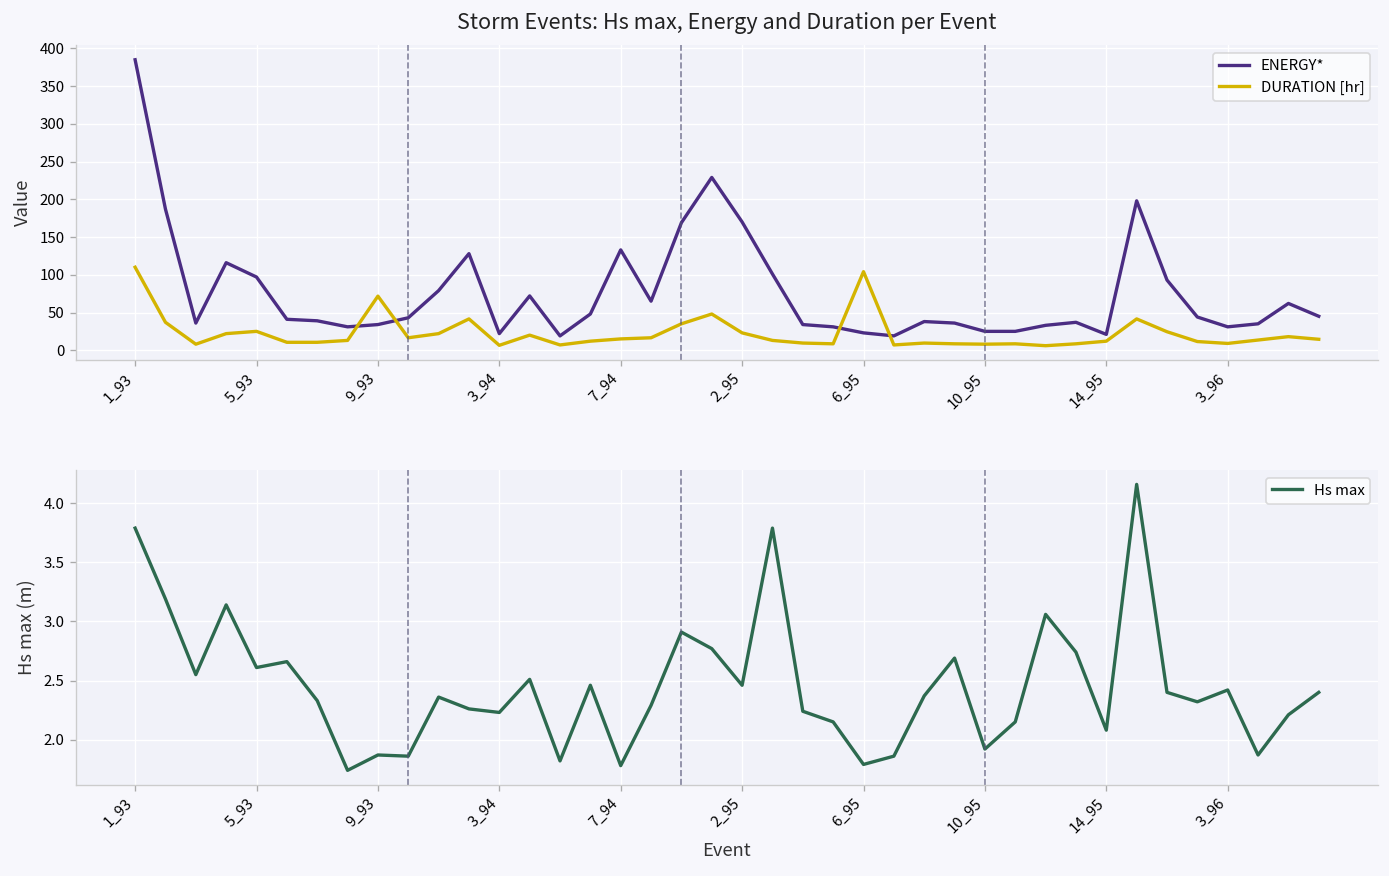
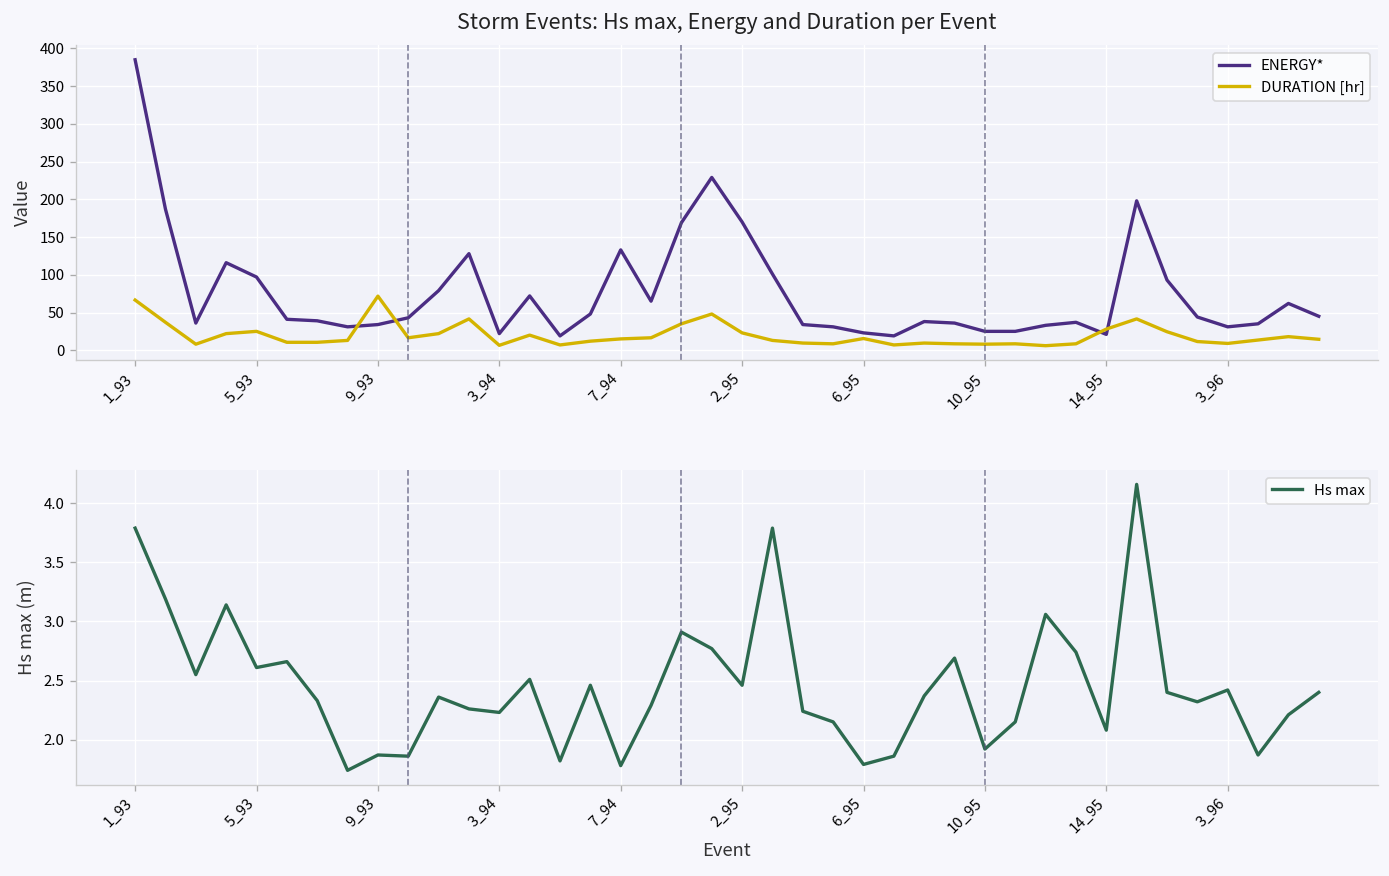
Storm Events: Hs max, Energy and Duration per Event, DURATION [hr], 1_93: 110 -> 70
Storm Events: Hs max, Energy and Duration per Event, DURATION [hr], 6_95: 100 -> 20
Storm Events: Hs max, Energy and Duration per Event, DURATION [hr], 14_95: 10 -> 30
